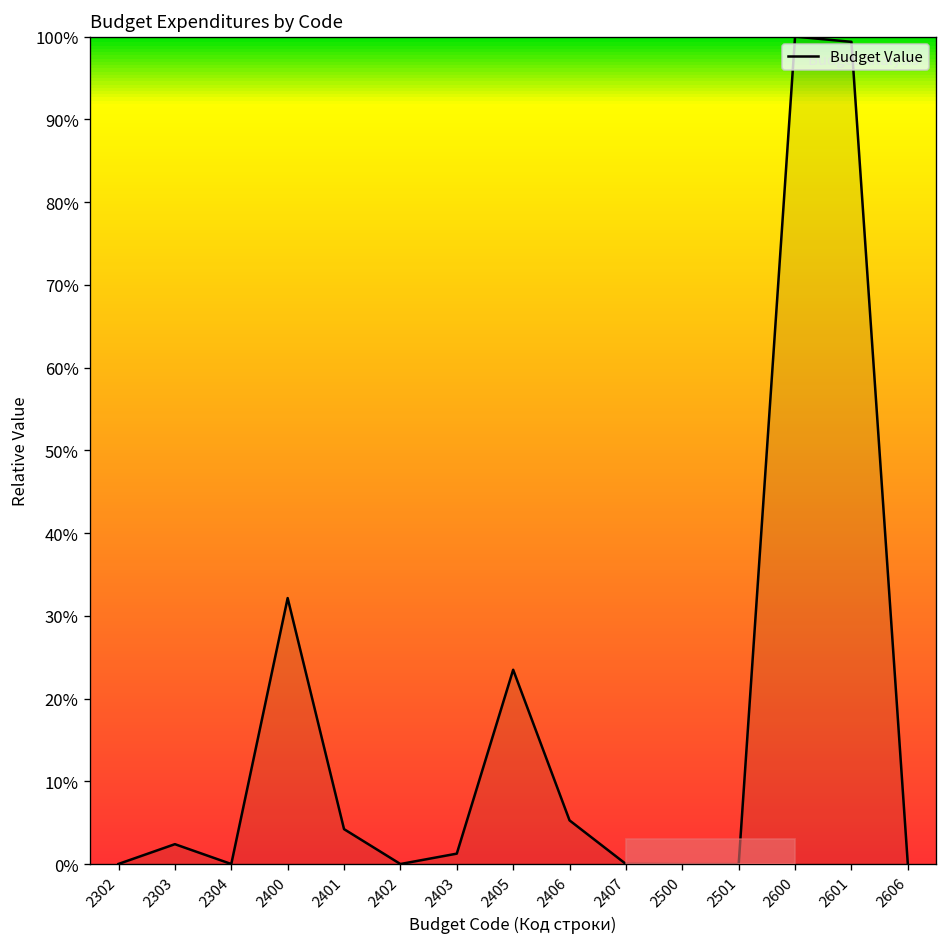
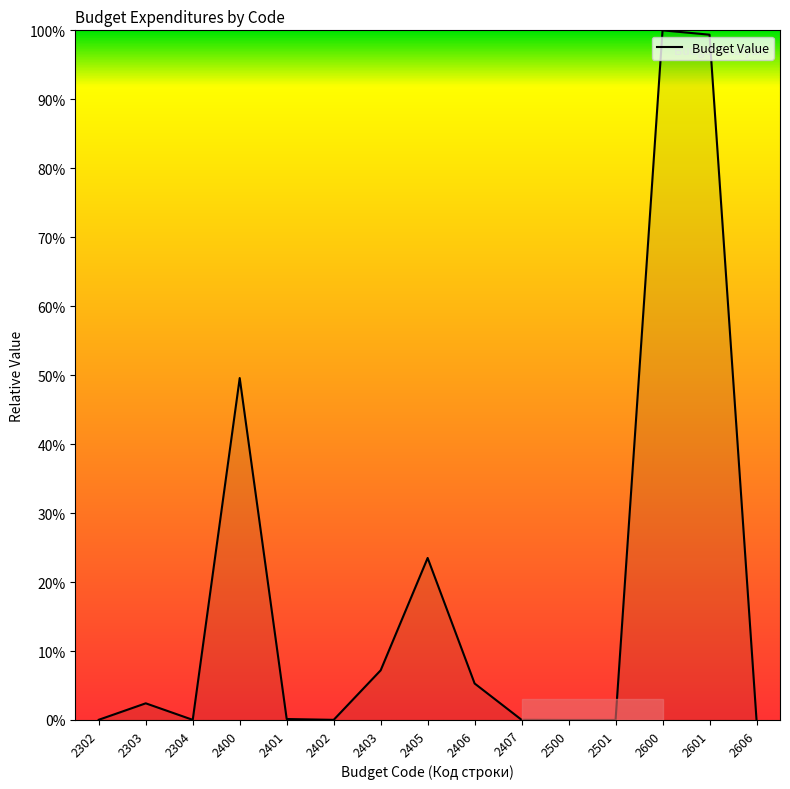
2400: 32% -> 50%
2401: 4% -> 0%
2403: 1% -> 7%
